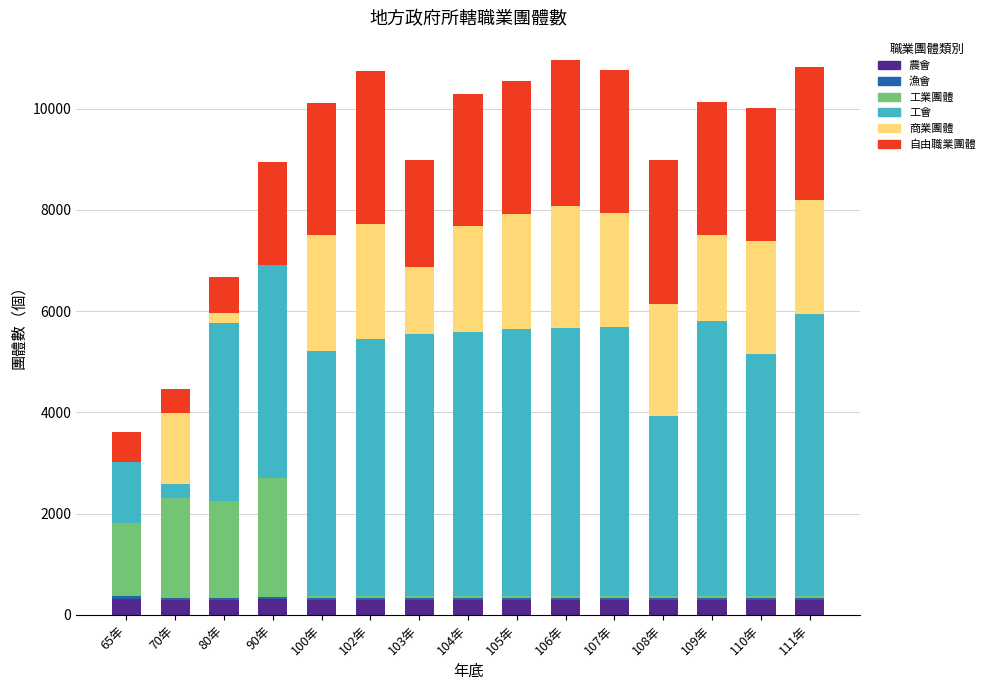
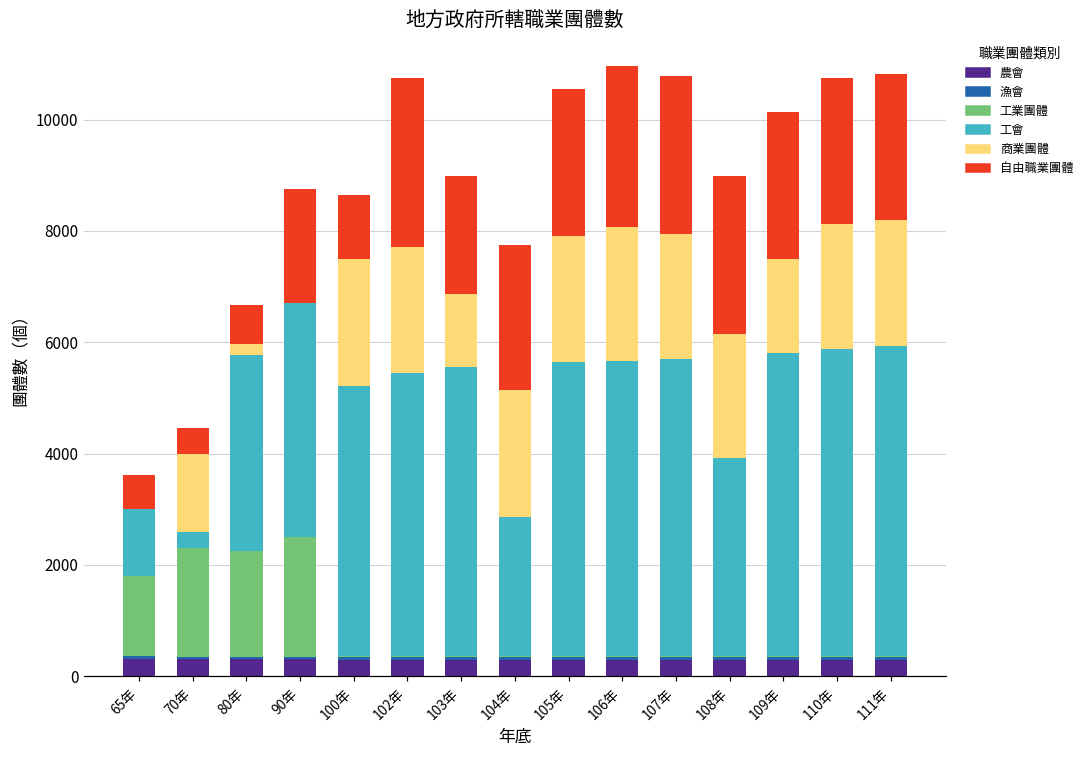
工業團體, 90年: 2400 -> 2200
自由職業團體, 100年: 2600 -> 1100
工會, 104年: 5200 -> 2500
商業團體, 104年: 2100 -> 2300
工會, 110年: 4800 -> 5500
